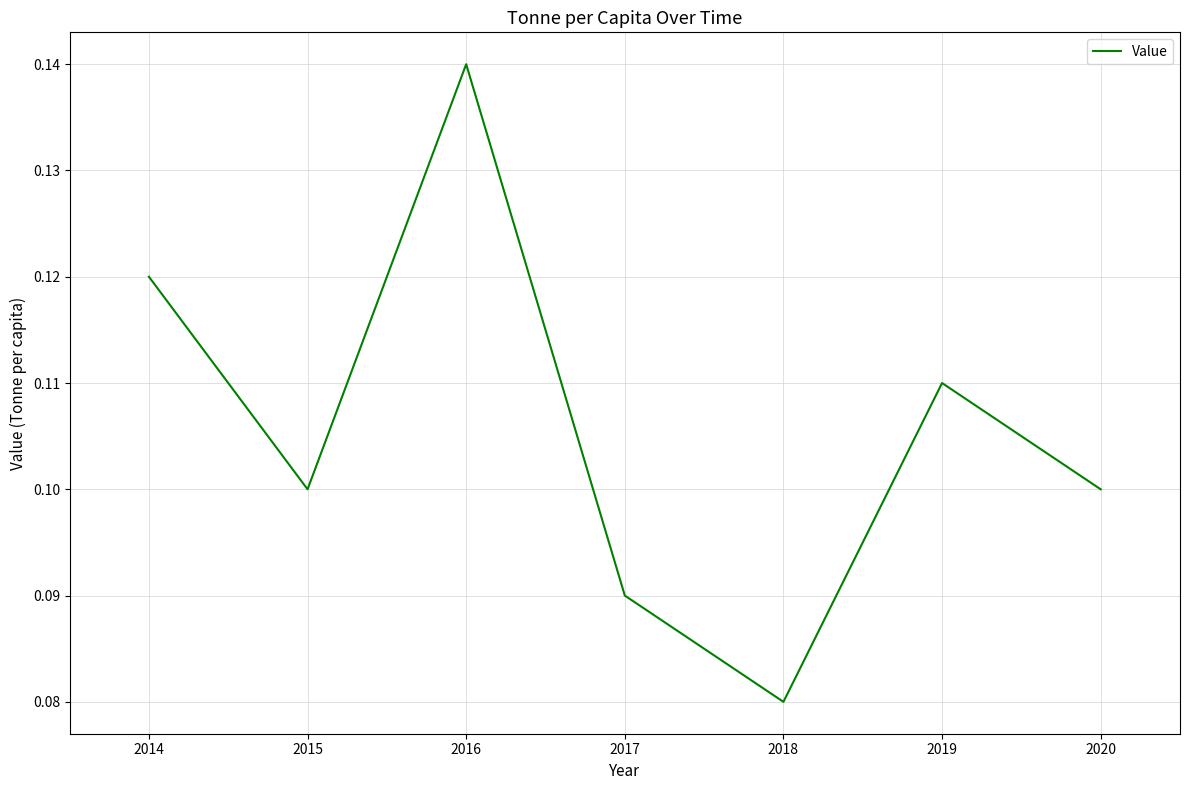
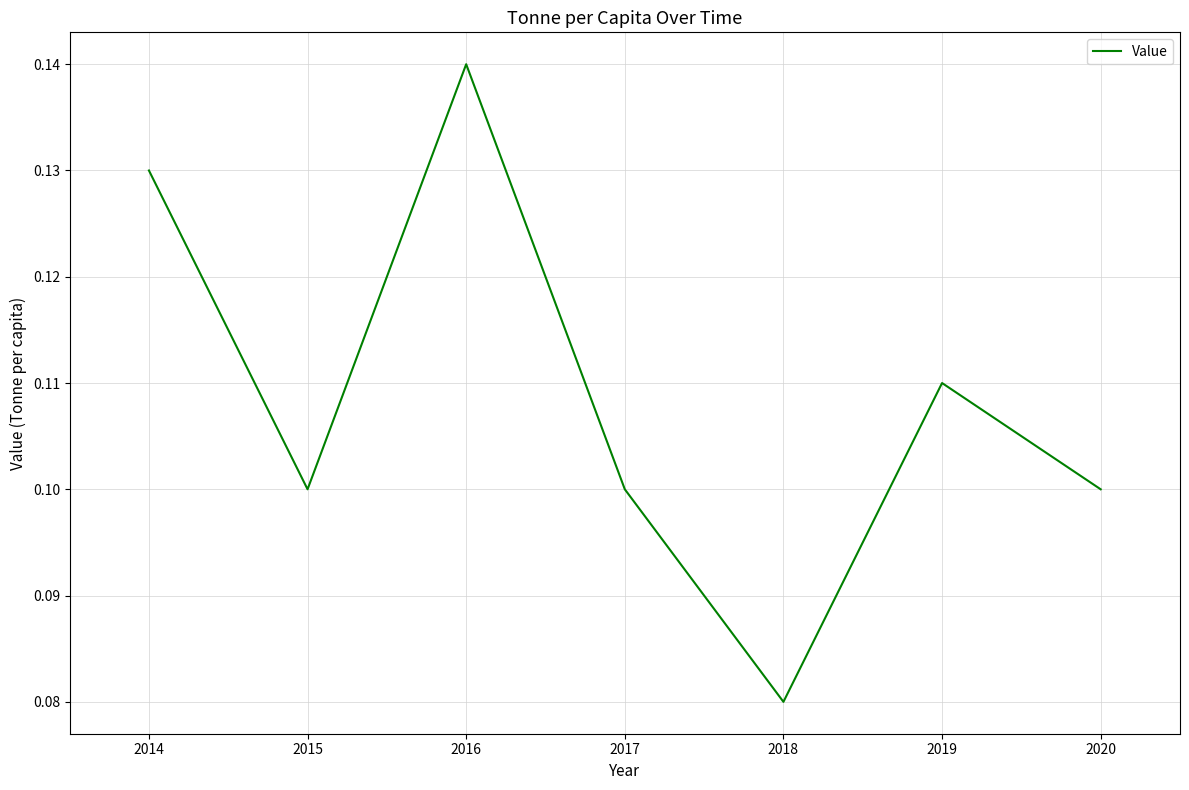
2014: 0.12 -> 0.13
2017: 0.09 -> 0.10
